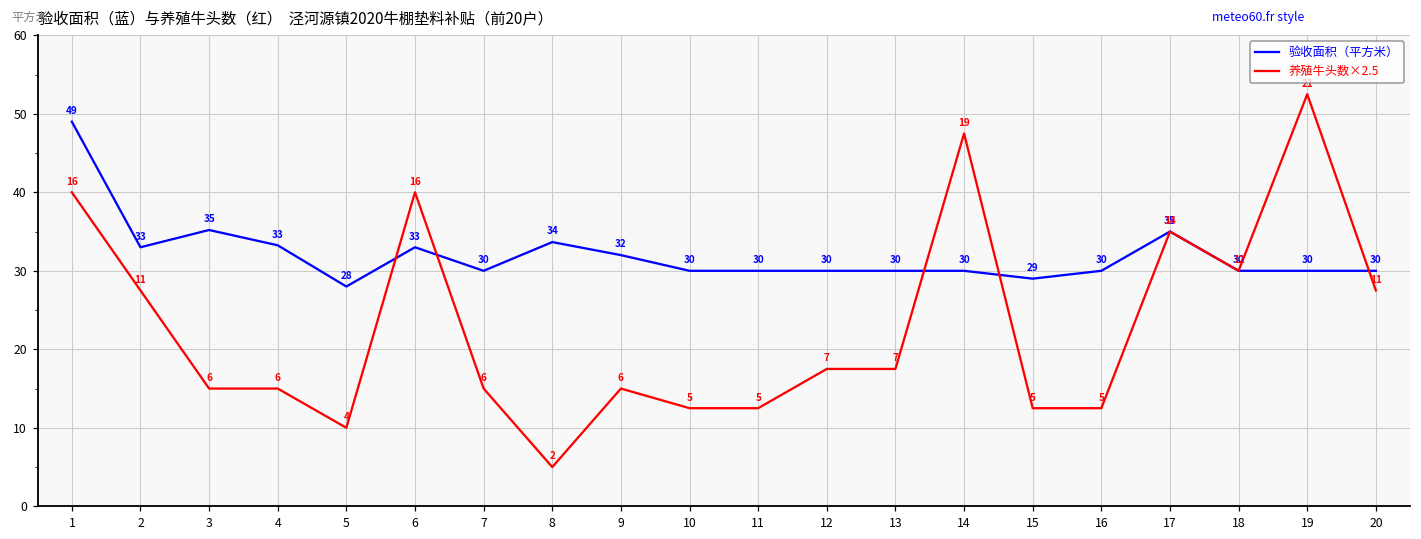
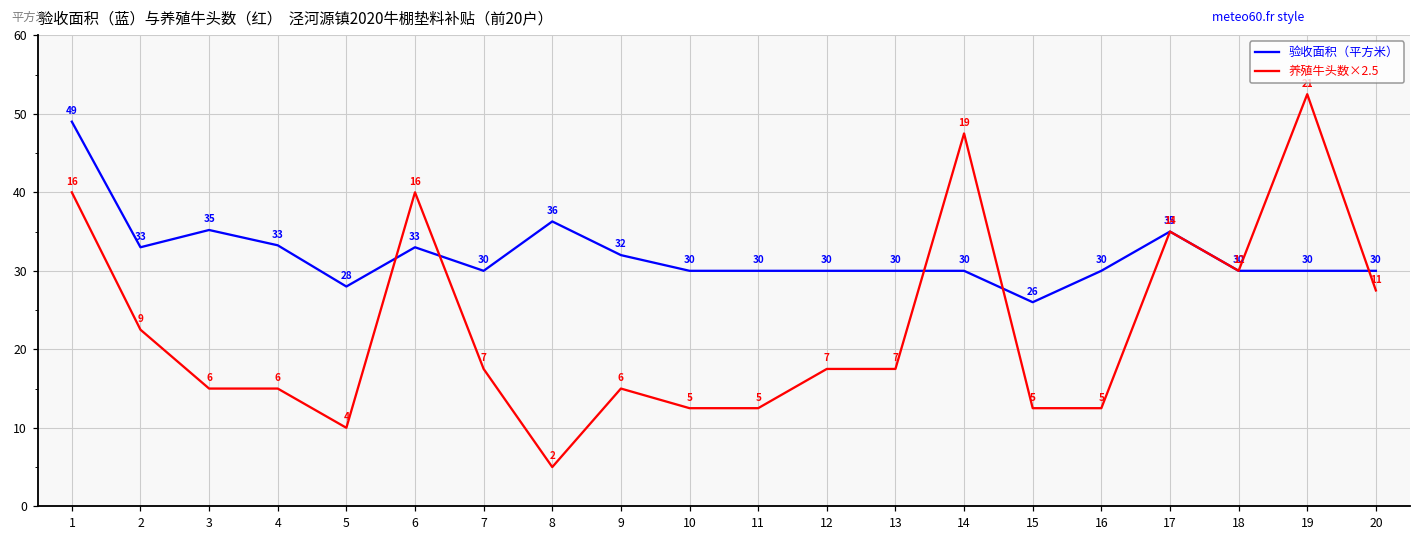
养殖牛头数×2.5, 2: 11 -> 9
养殖牛头数×2.5, 7: 6 -> 7
验收面积（平方米）, 8: 34 -> 36
验收面积（平方米）, 15: 29 -> 26
